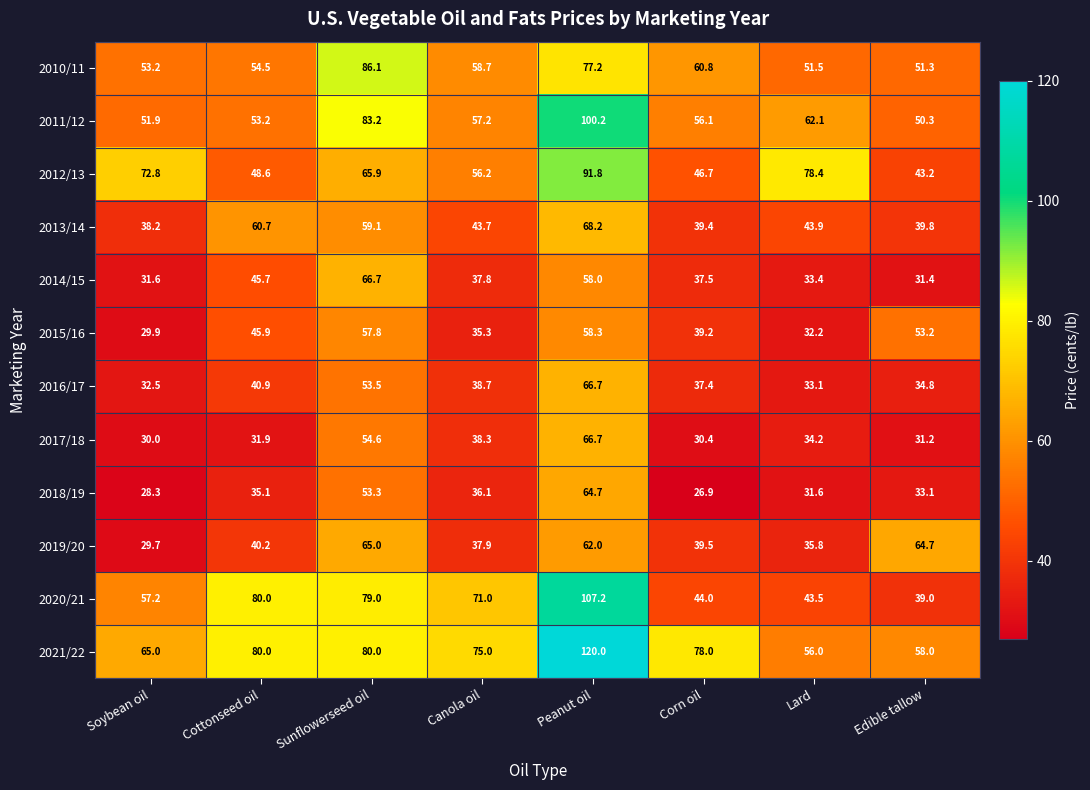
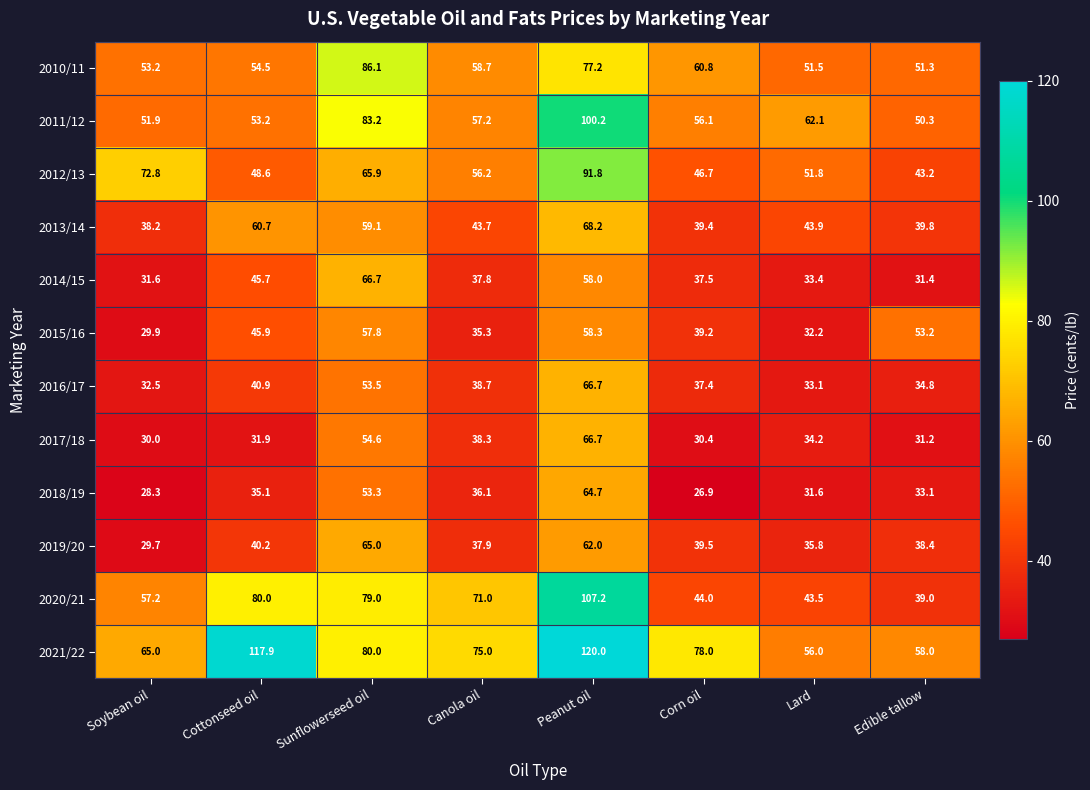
2012/13, Lard: 78.4 -> 51.8
2019/20, Edible tallow: 64.7 -> 38.4
2021/22, Cottonseed oil: 80.0 -> 117.9
